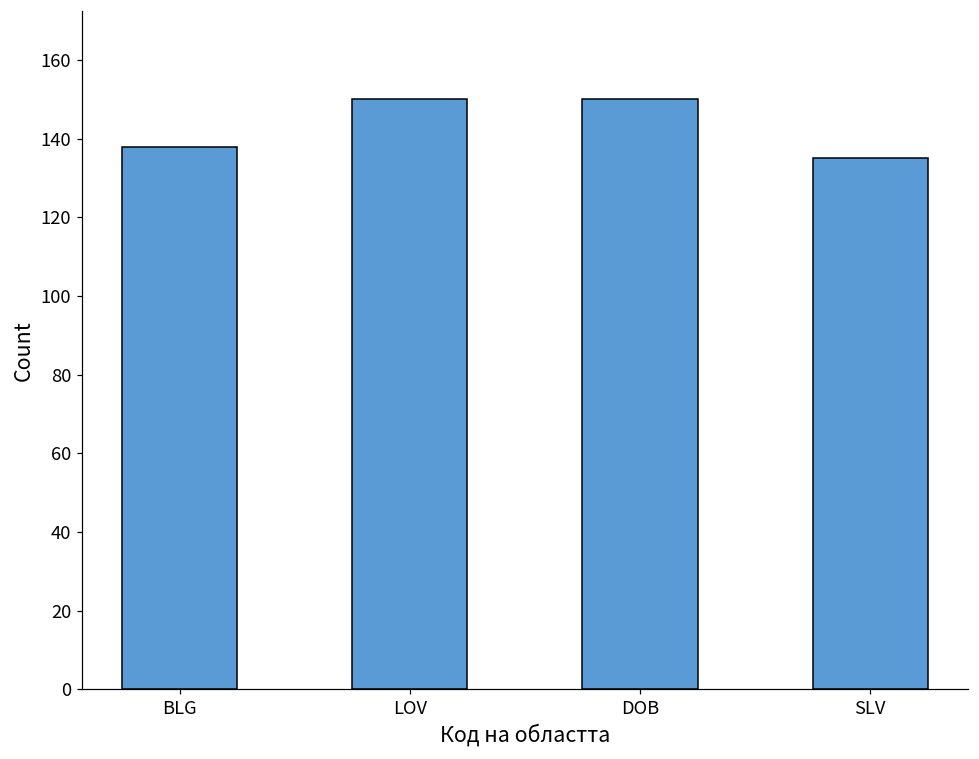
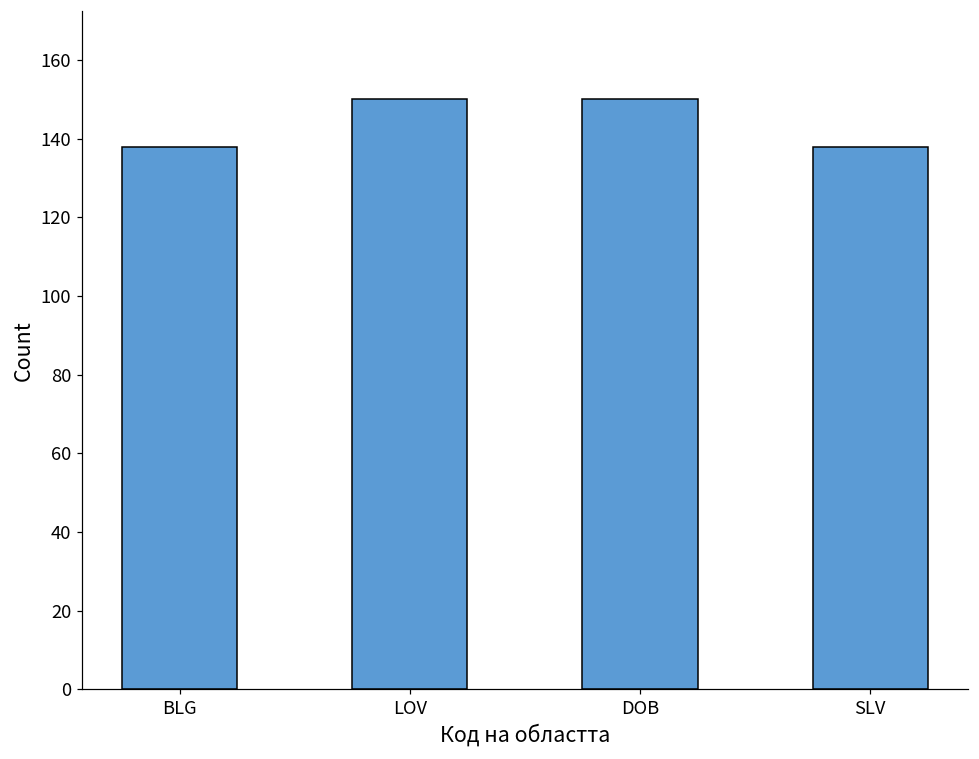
SLV: 135 -> 138
